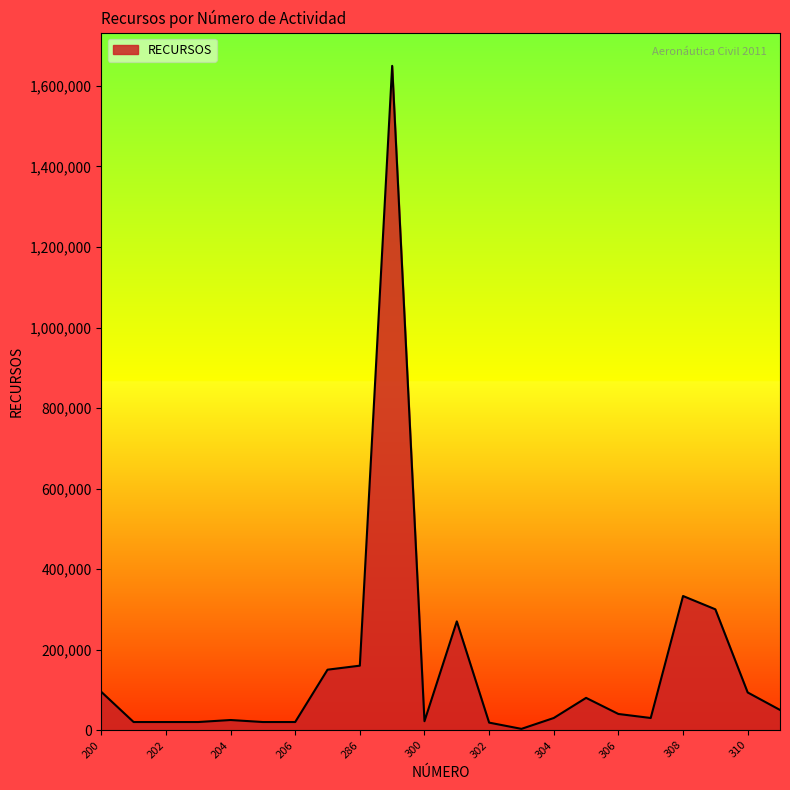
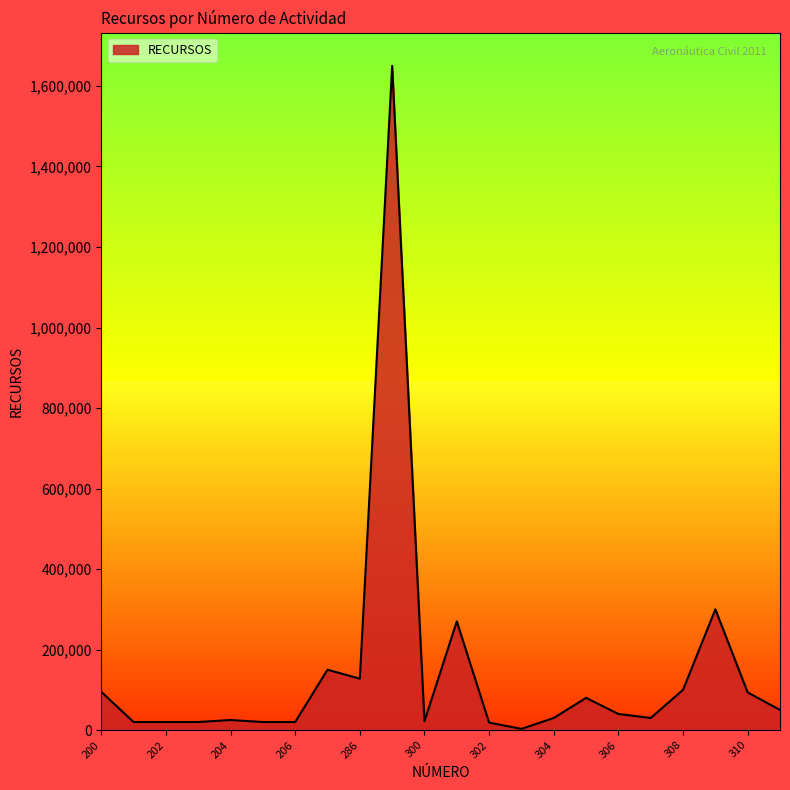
286: 160,000 -> 130,000
308: 330,000 -> 100,000
